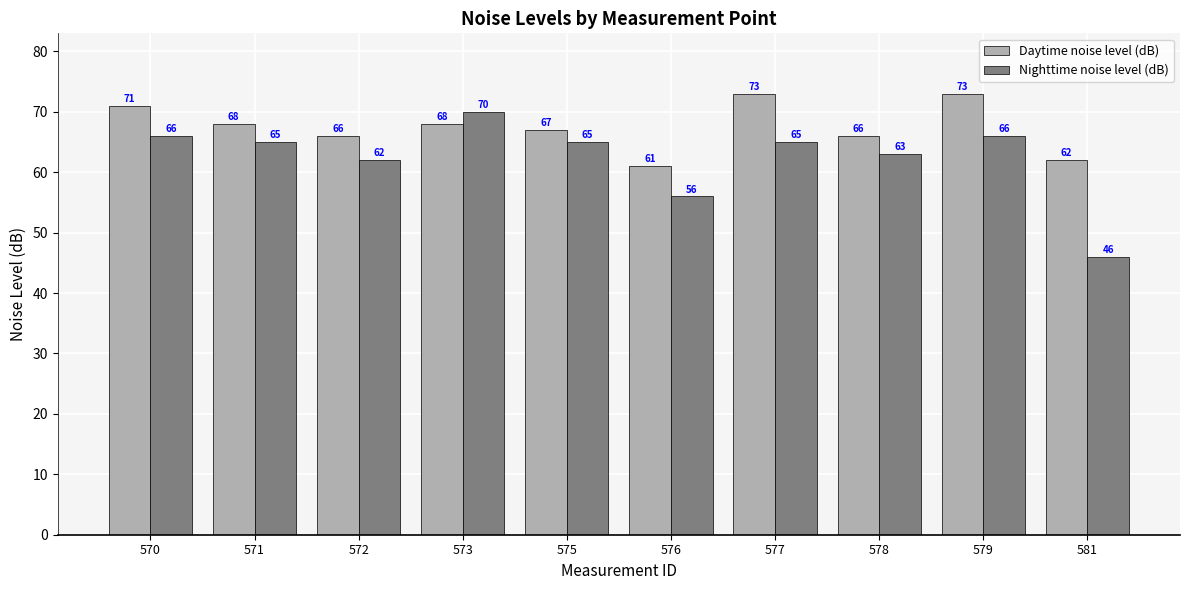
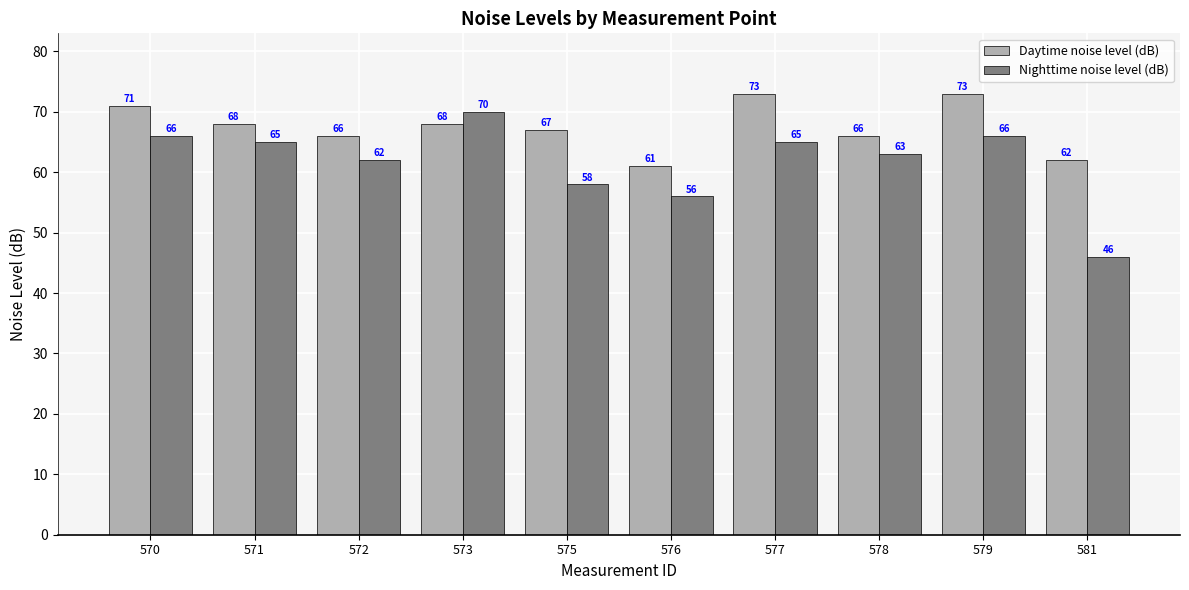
Nighttime noise level (dB), 575: 65 -> 58
